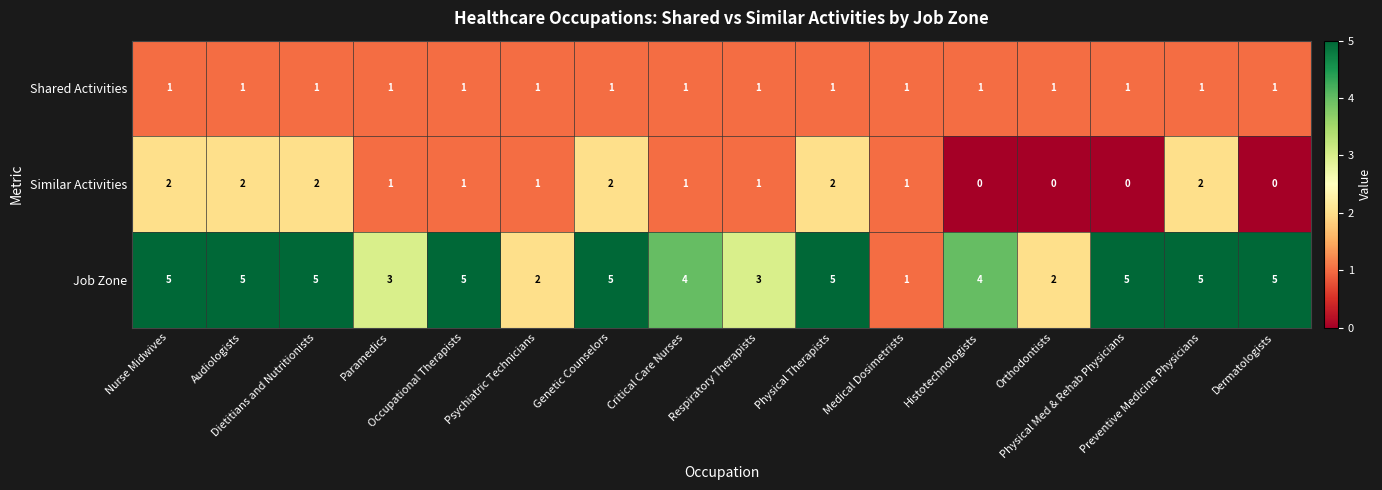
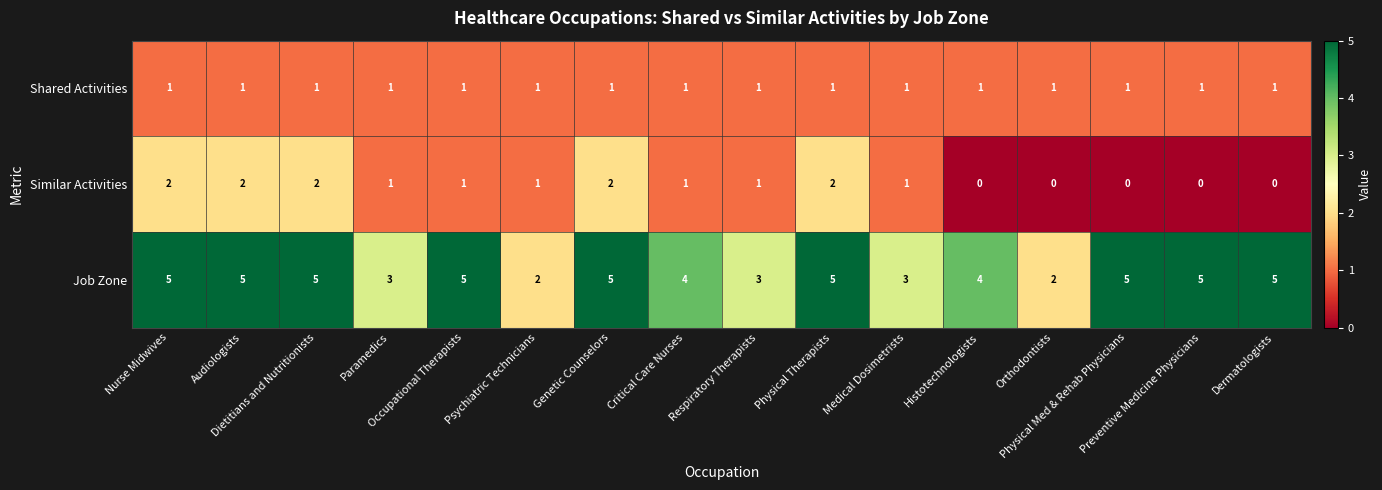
Similar Activities, Preventive Medicine Physicians: 2 -> 0
Job Zone, Medical Dosimetrists: 1 -> 3
